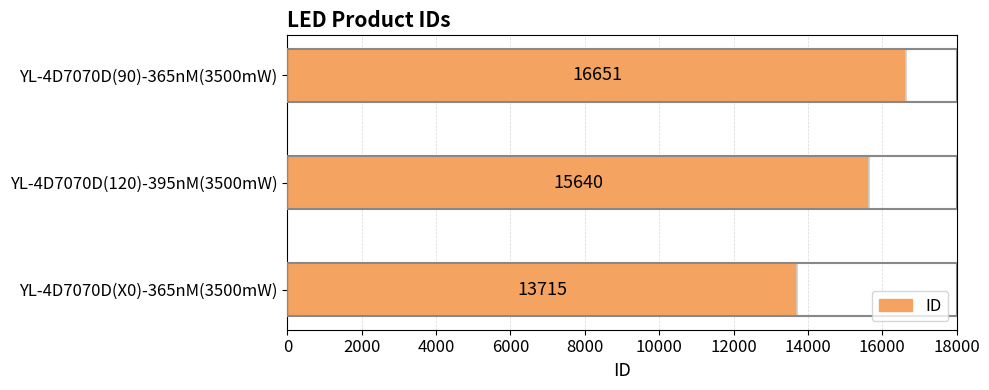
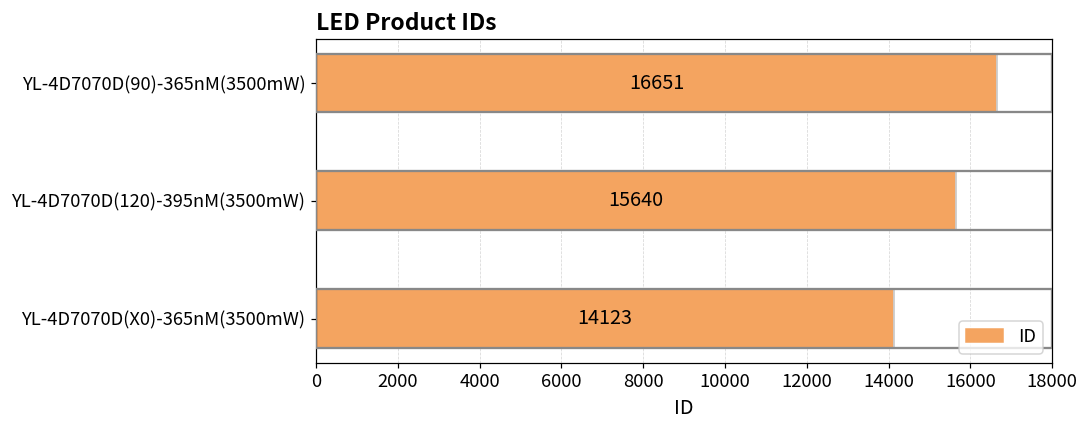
YL-4D7070D(X0)-365nM(3500mW): 13715 -> 14123
